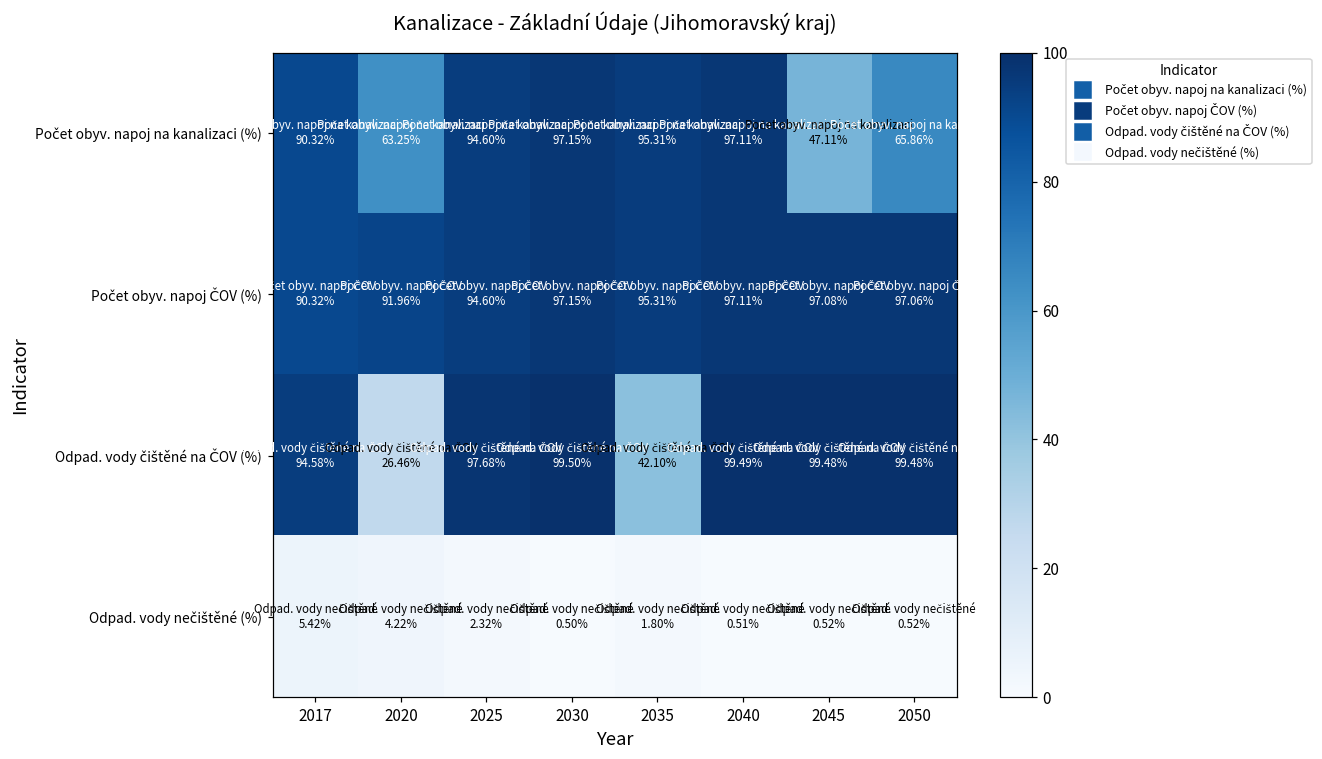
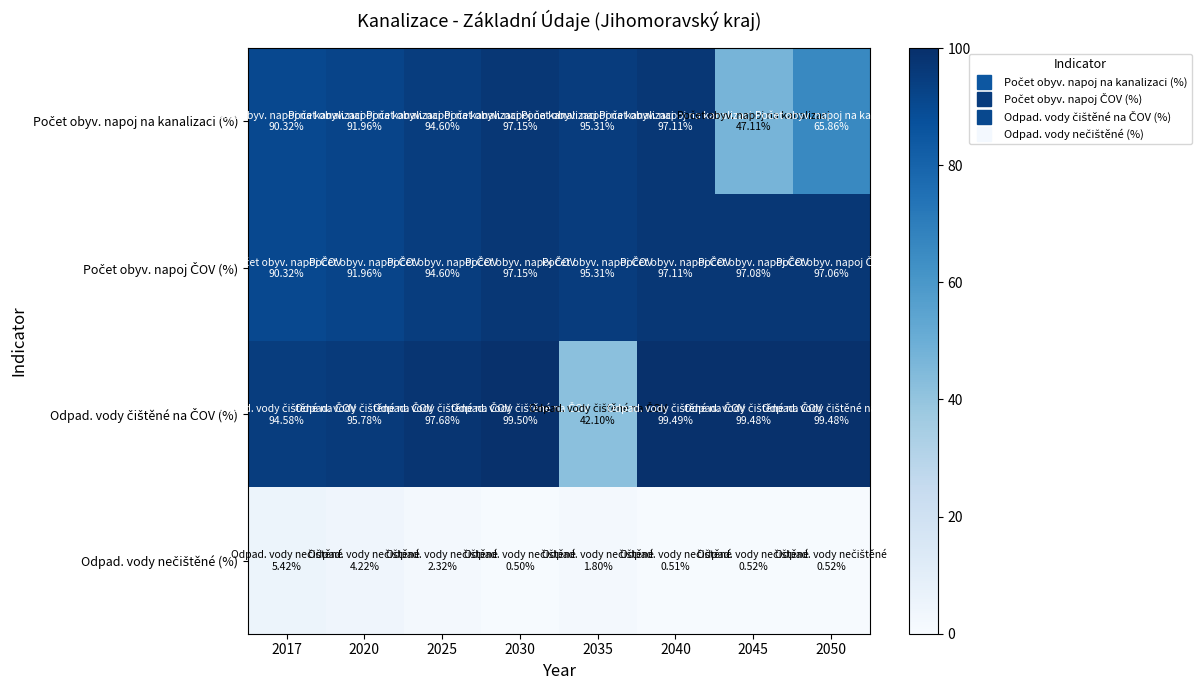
Počet obyv. napoj na kanalizaci (%), 2020: 63.25% -> 91.96%
Odpad. vody čištěné na ČOV (%), 2020: 26.46% -> 95.78%
